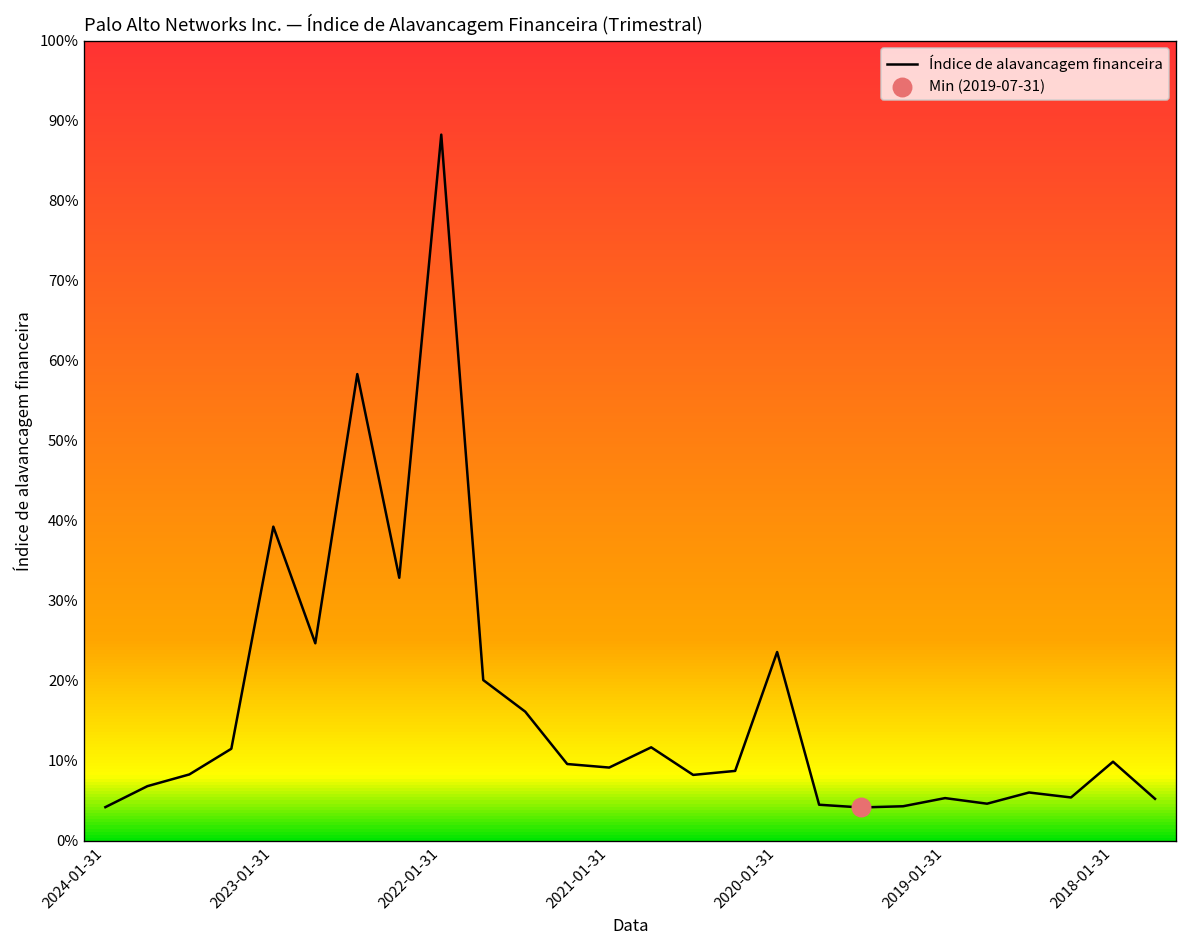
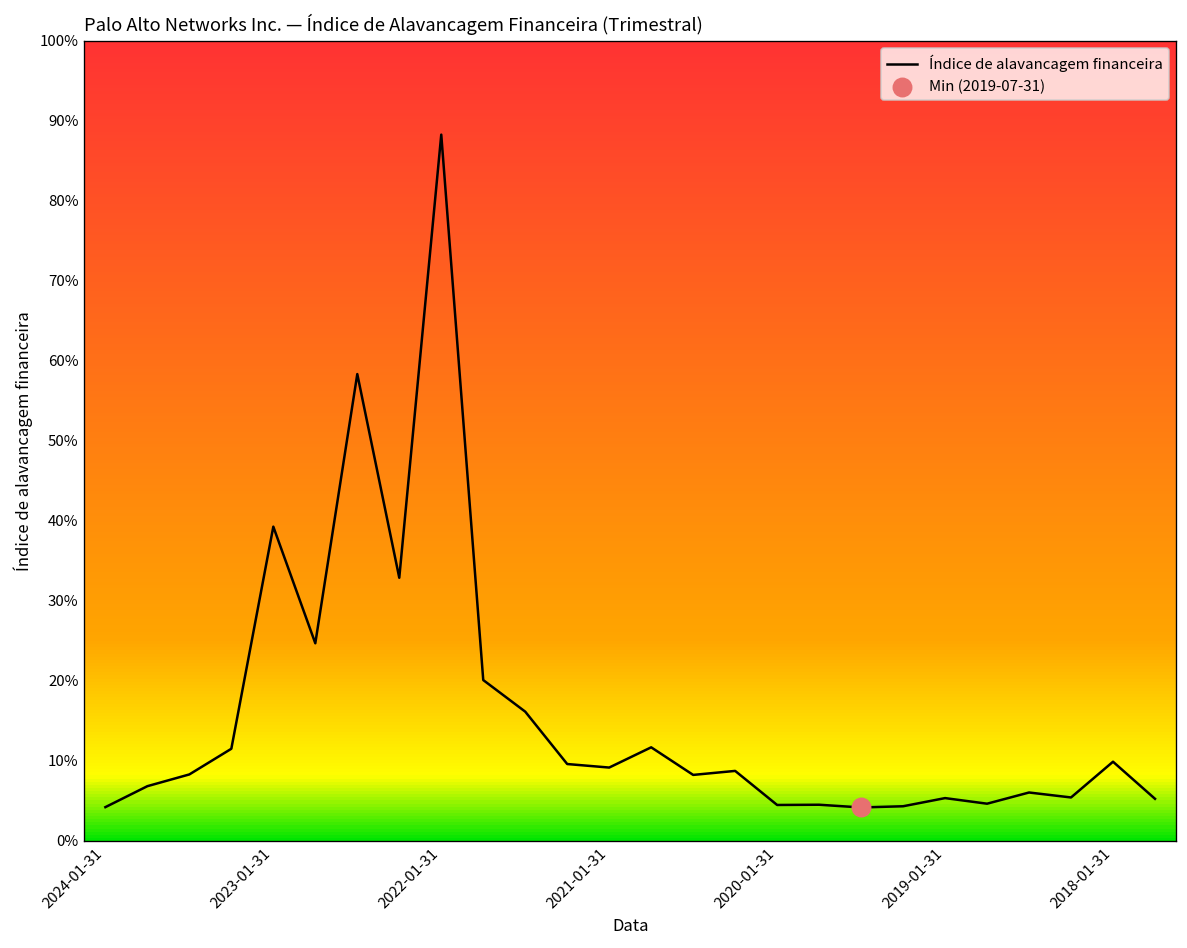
Índice de alavancagem financeira, 2020-01-31: 24% -> 4%
